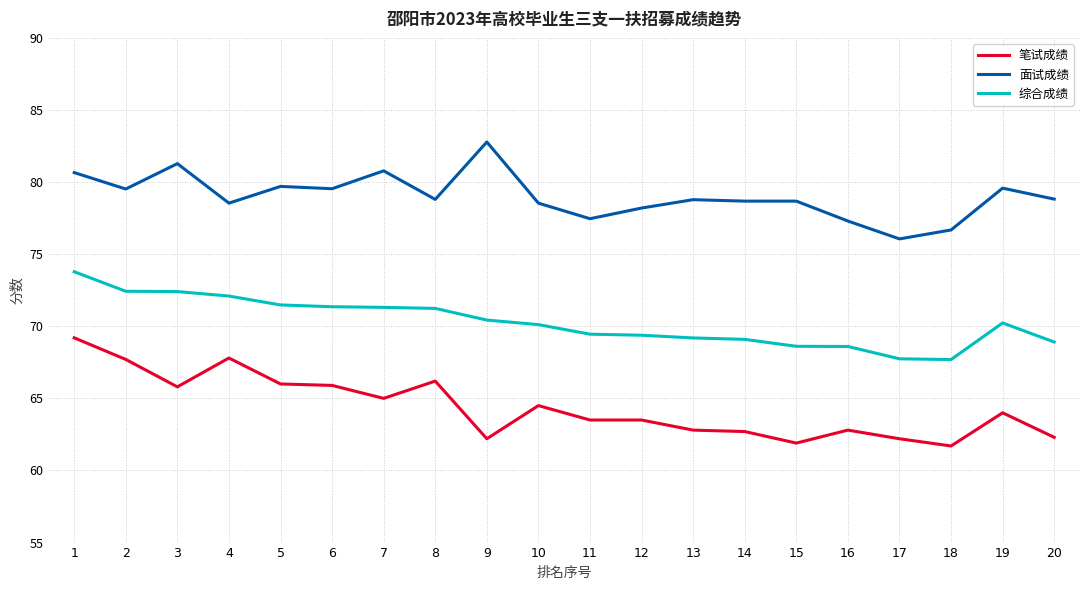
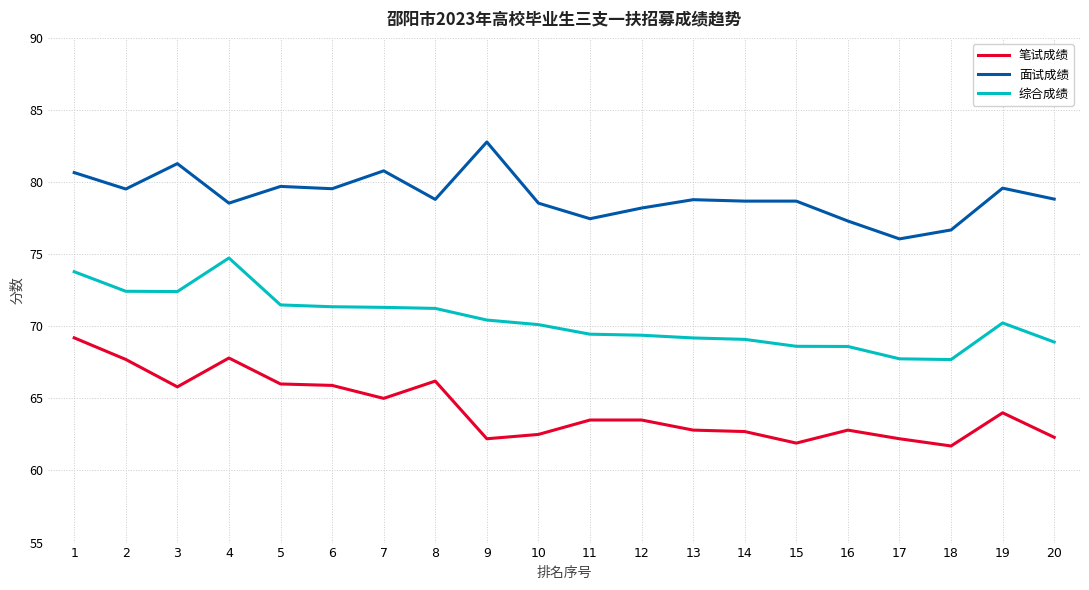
综合成绩, 4: 72.1 -> 74.7
笔试成绩, 10: 64.5 -> 62.5
